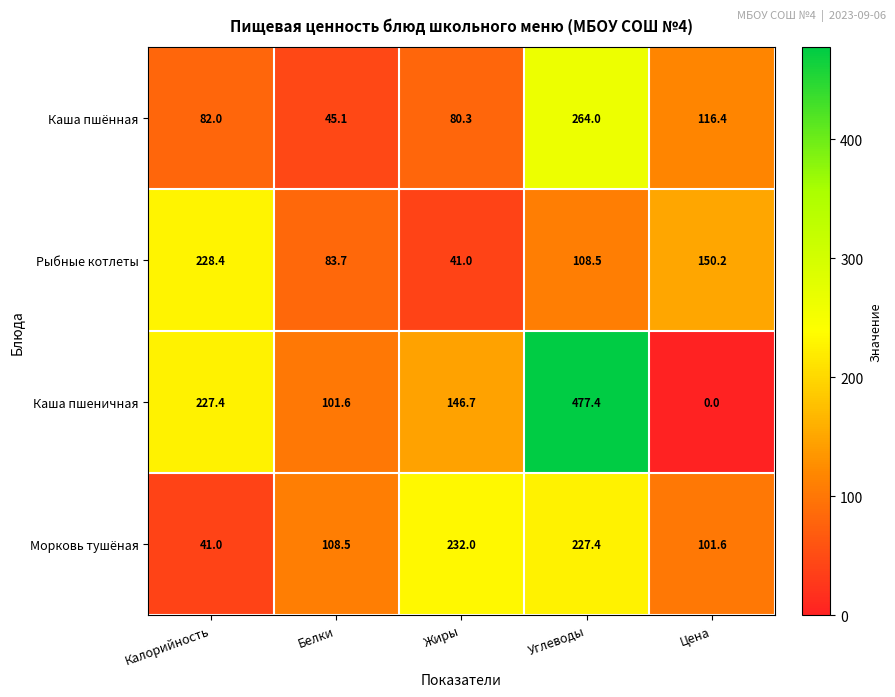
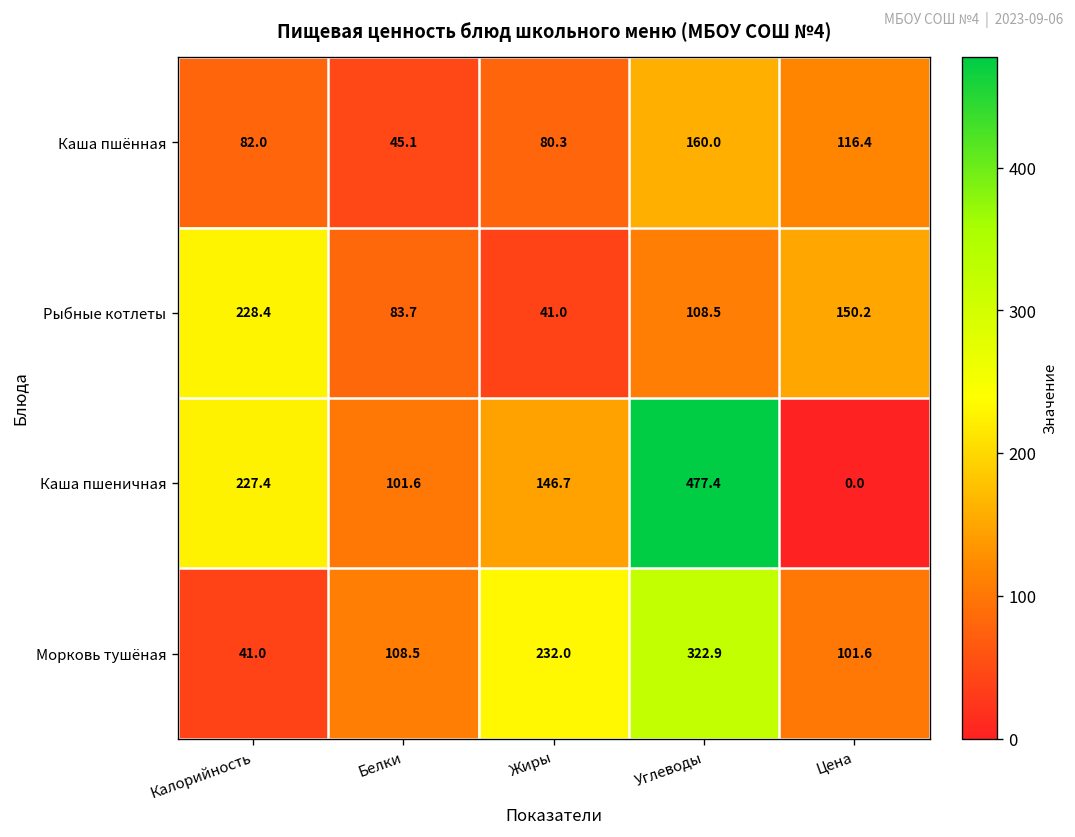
Каша пшённая, Углеводы: 264.0 -> 160.0
Морковь тушёная, Углеводы: 227.4 -> 322.9
